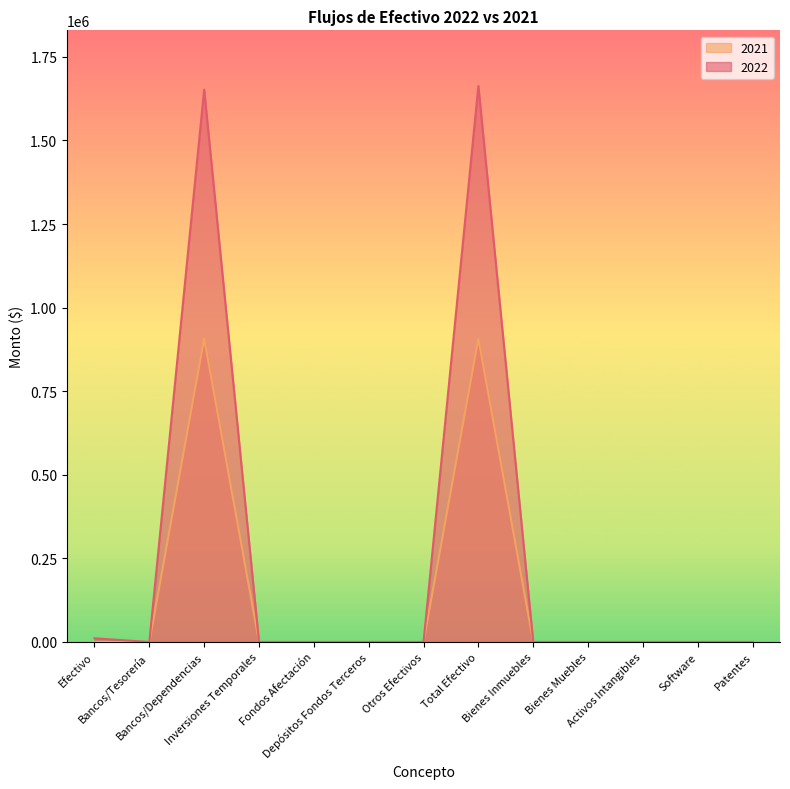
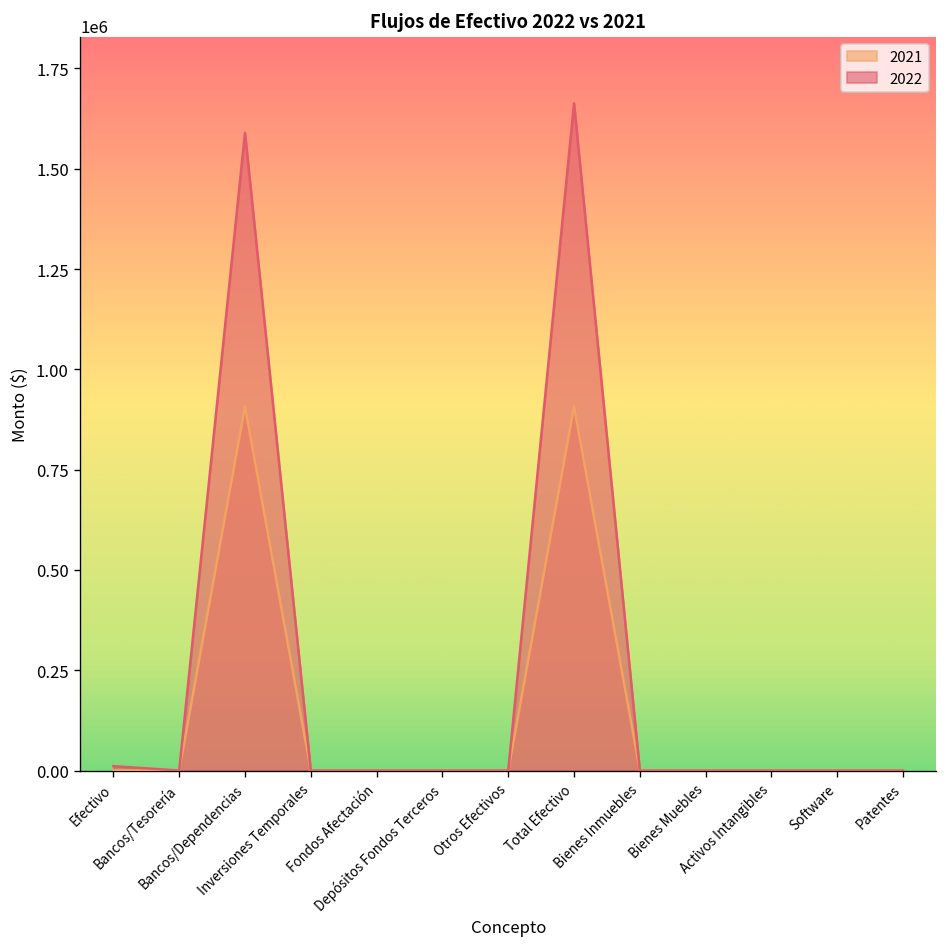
2022, Bancos/Dependencias: 1650000 -> 1590000
